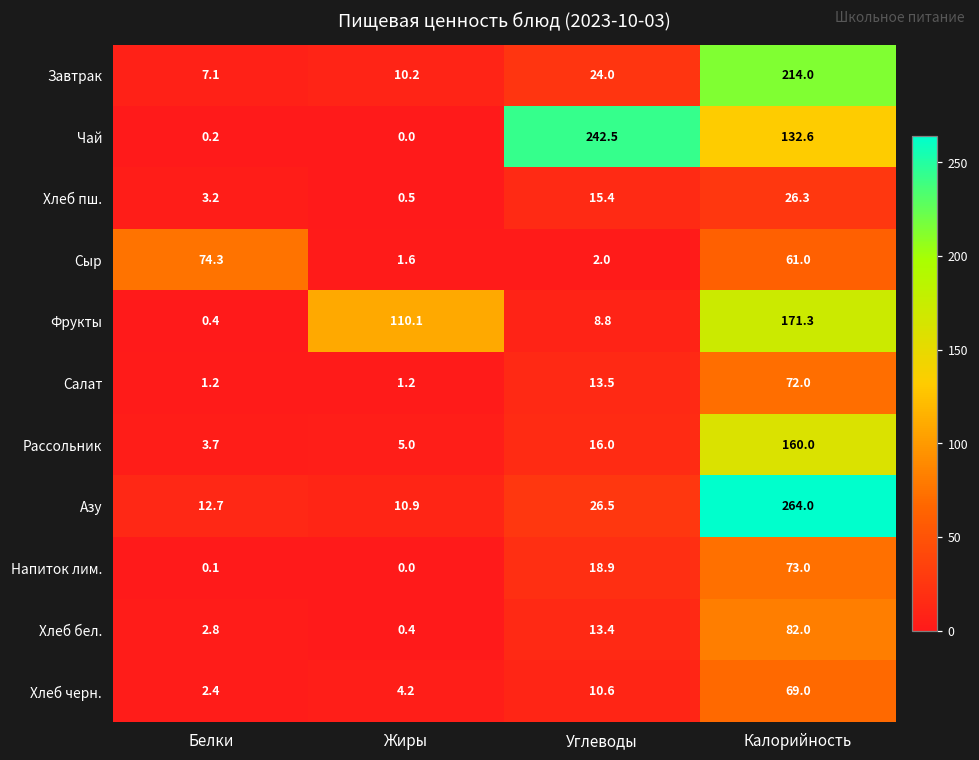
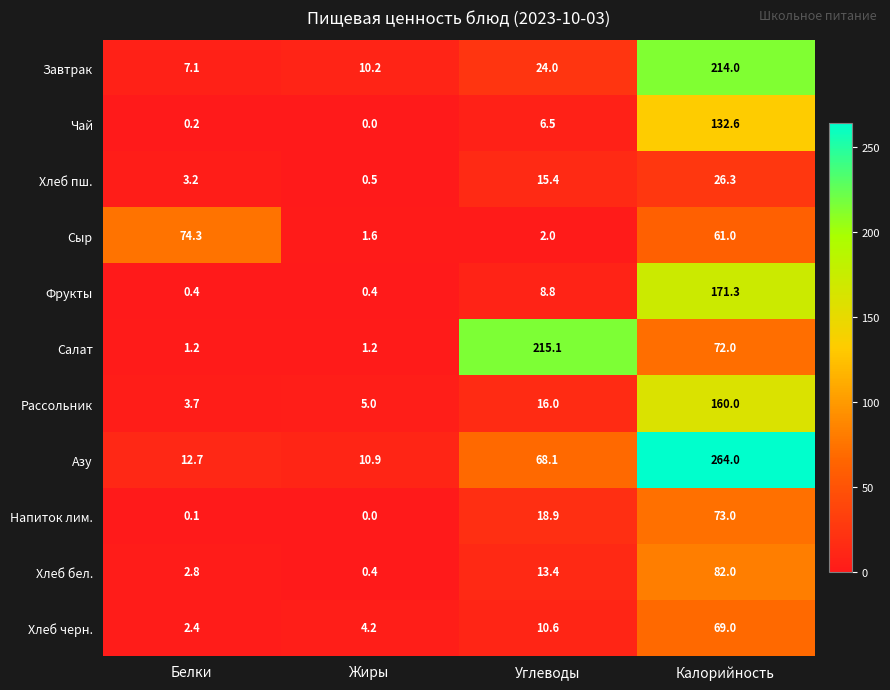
Чай, Углеводы: 242.5 -> 6.5
Фрукты, Жиры: 110.1 -> 0.4
Салат, Углеводы: 13.5 -> 215.1
Азу, Углеводы: 26.5 -> 68.1
